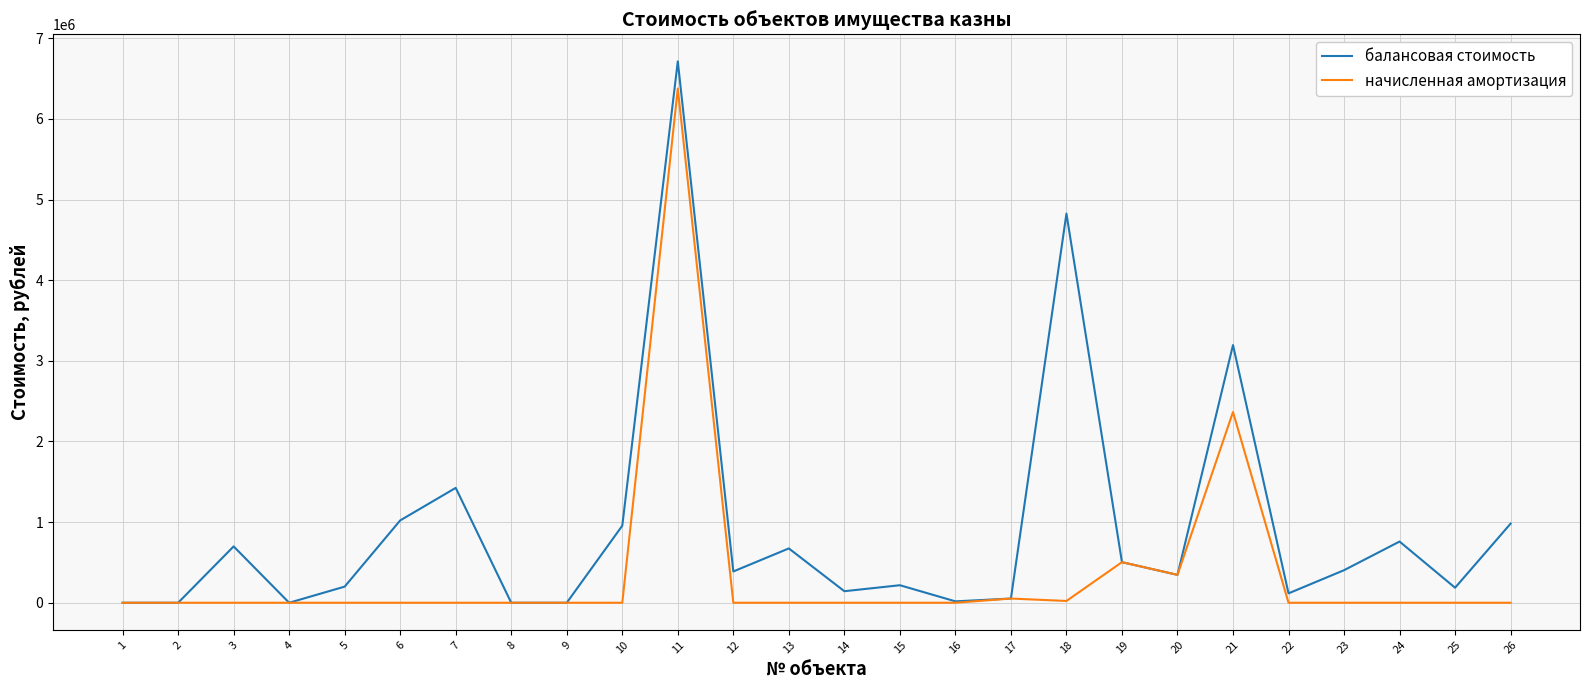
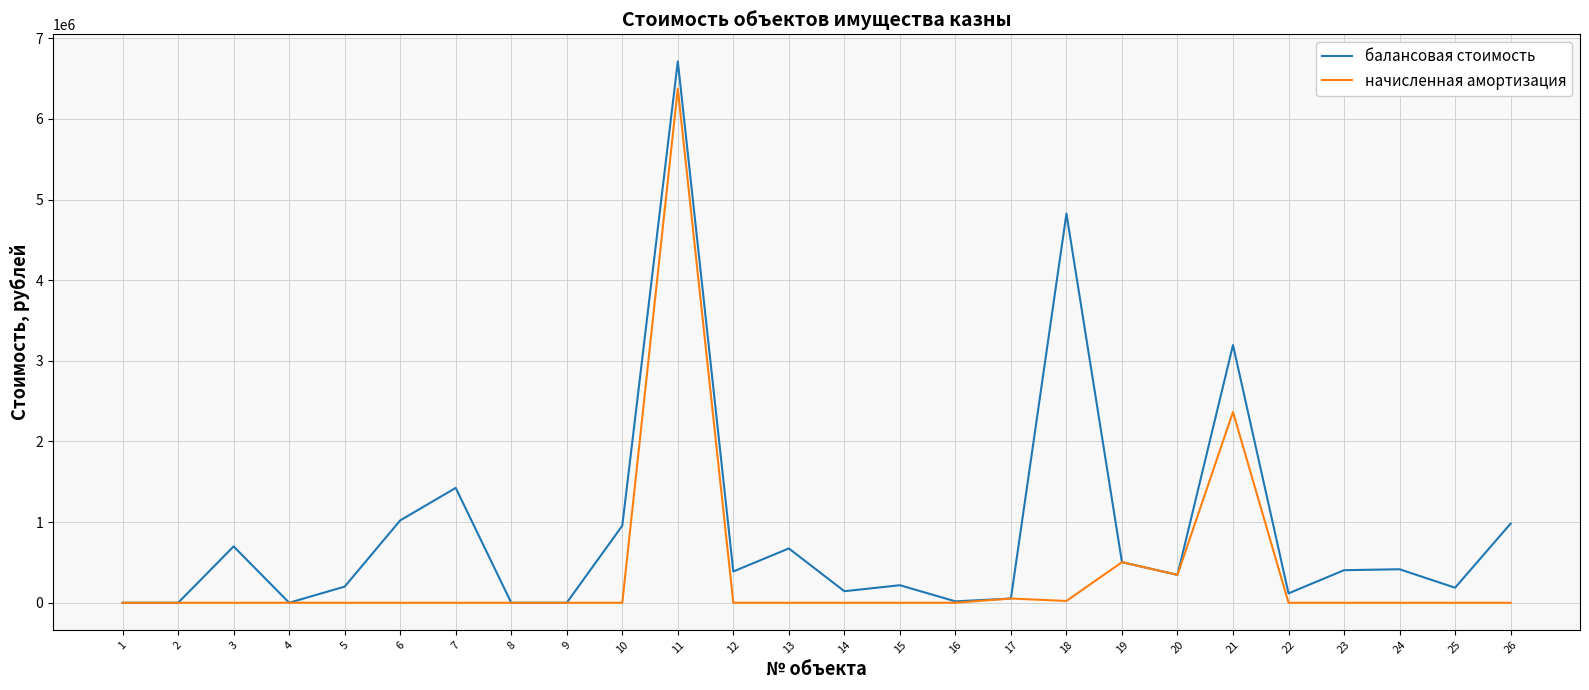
балансовая стоимость, 24: 800000 -> 400000
